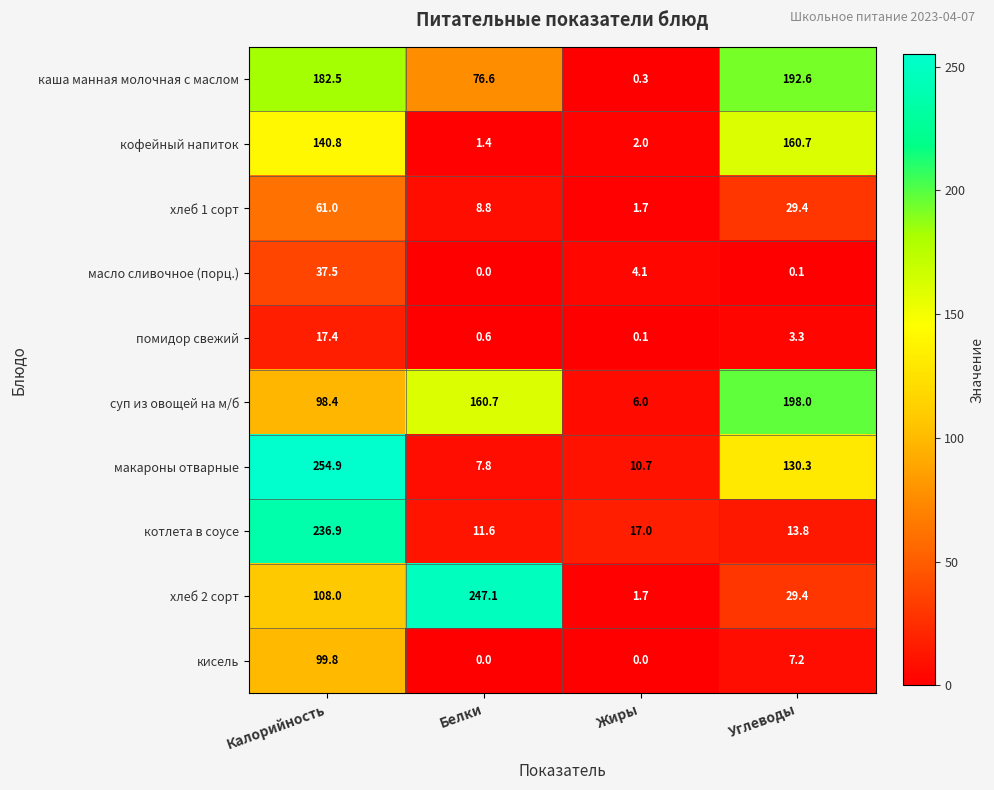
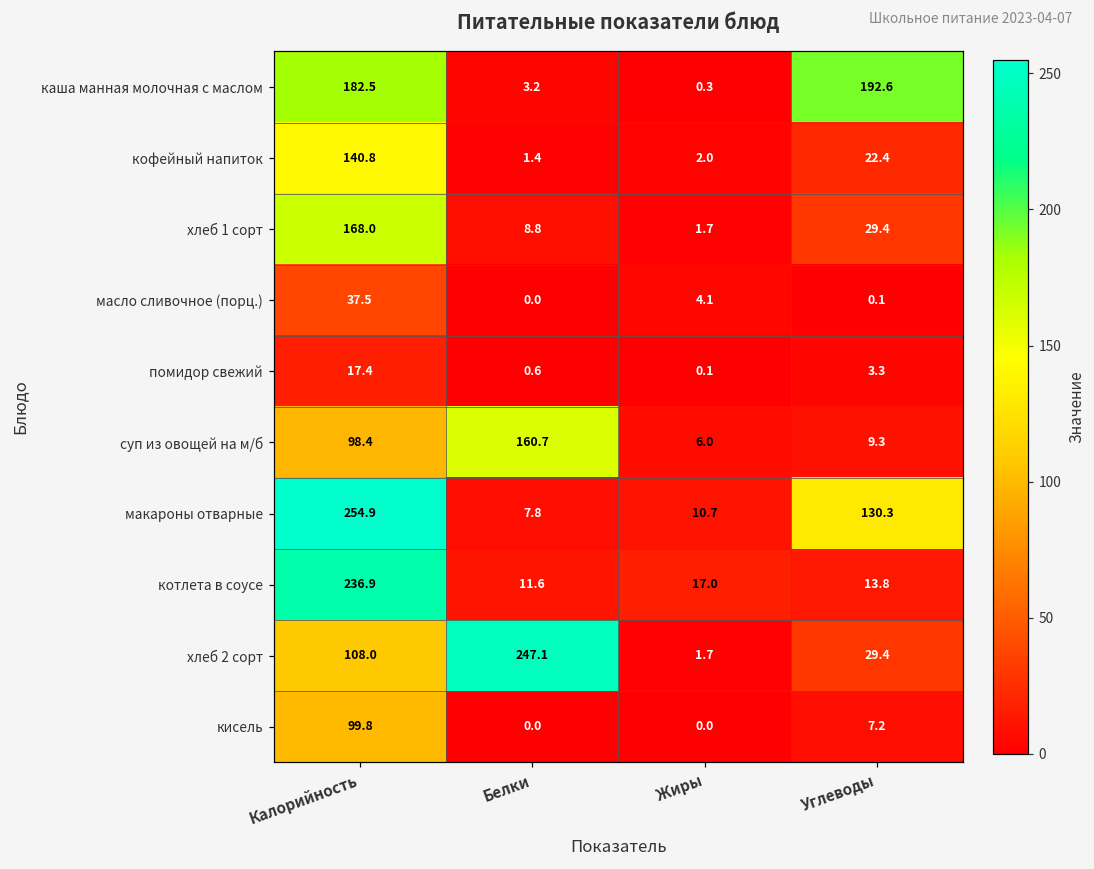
каша манная молочная с маслом, Белки: 76.6 -> 3.2
кофейный напиток, Углеводы: 160.7 -> 22.4
хлеб 1 сорт, Калорийность: 61.0 -> 168.0
суп из овощей на м/б, Углеводы: 198.0 -> 9.3
